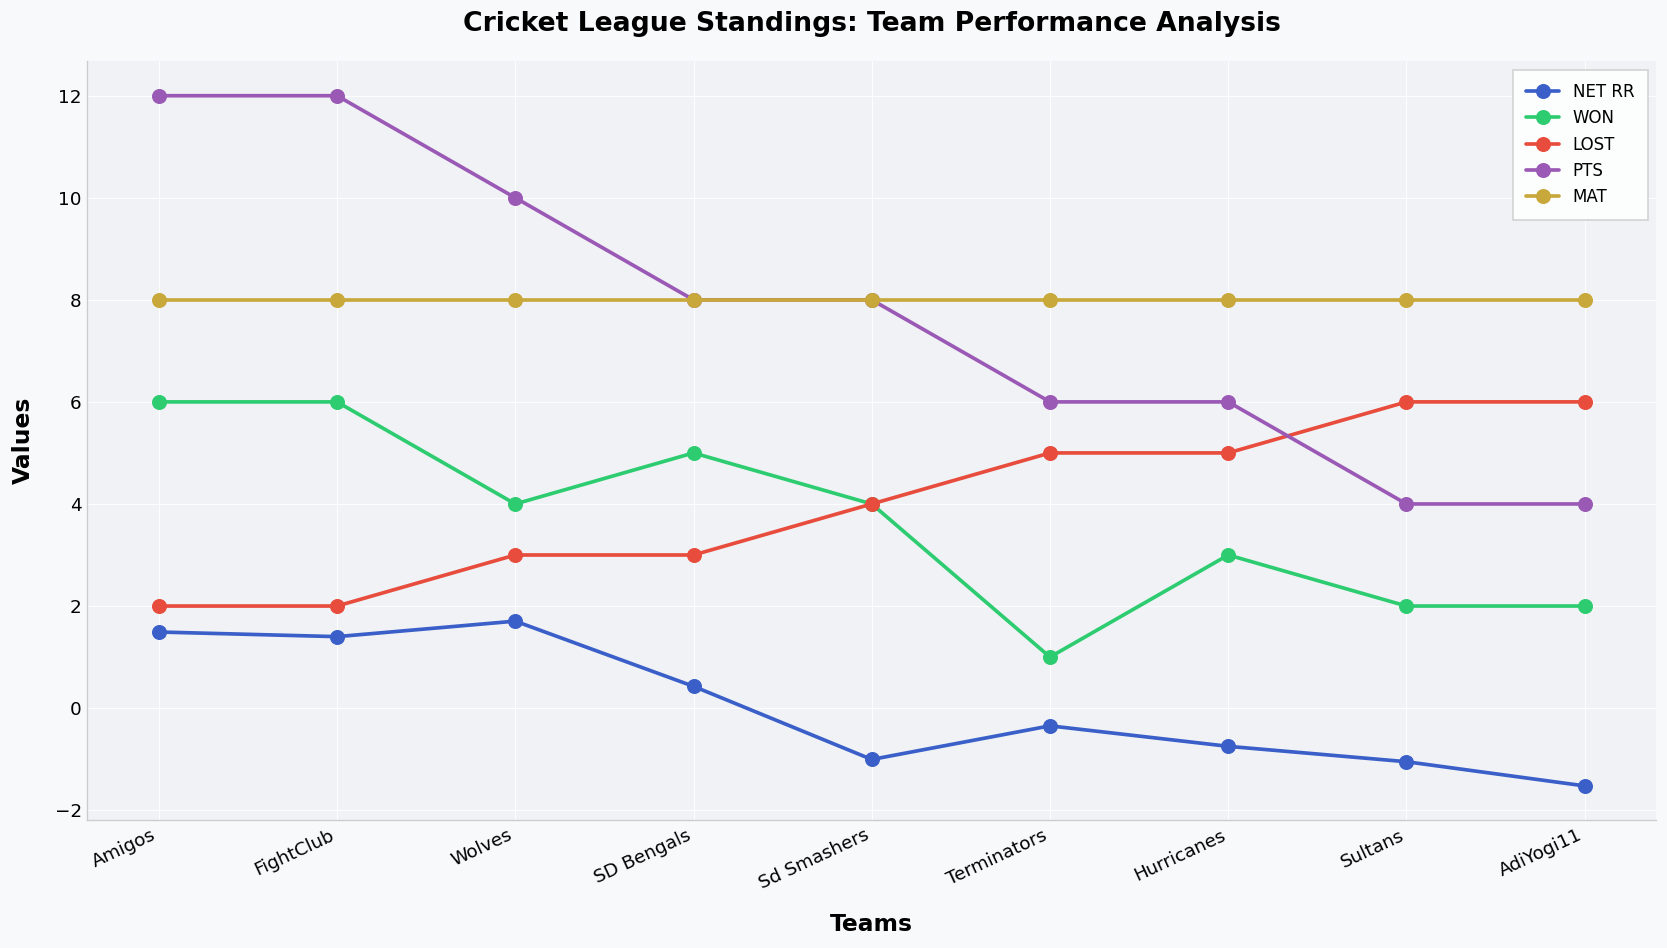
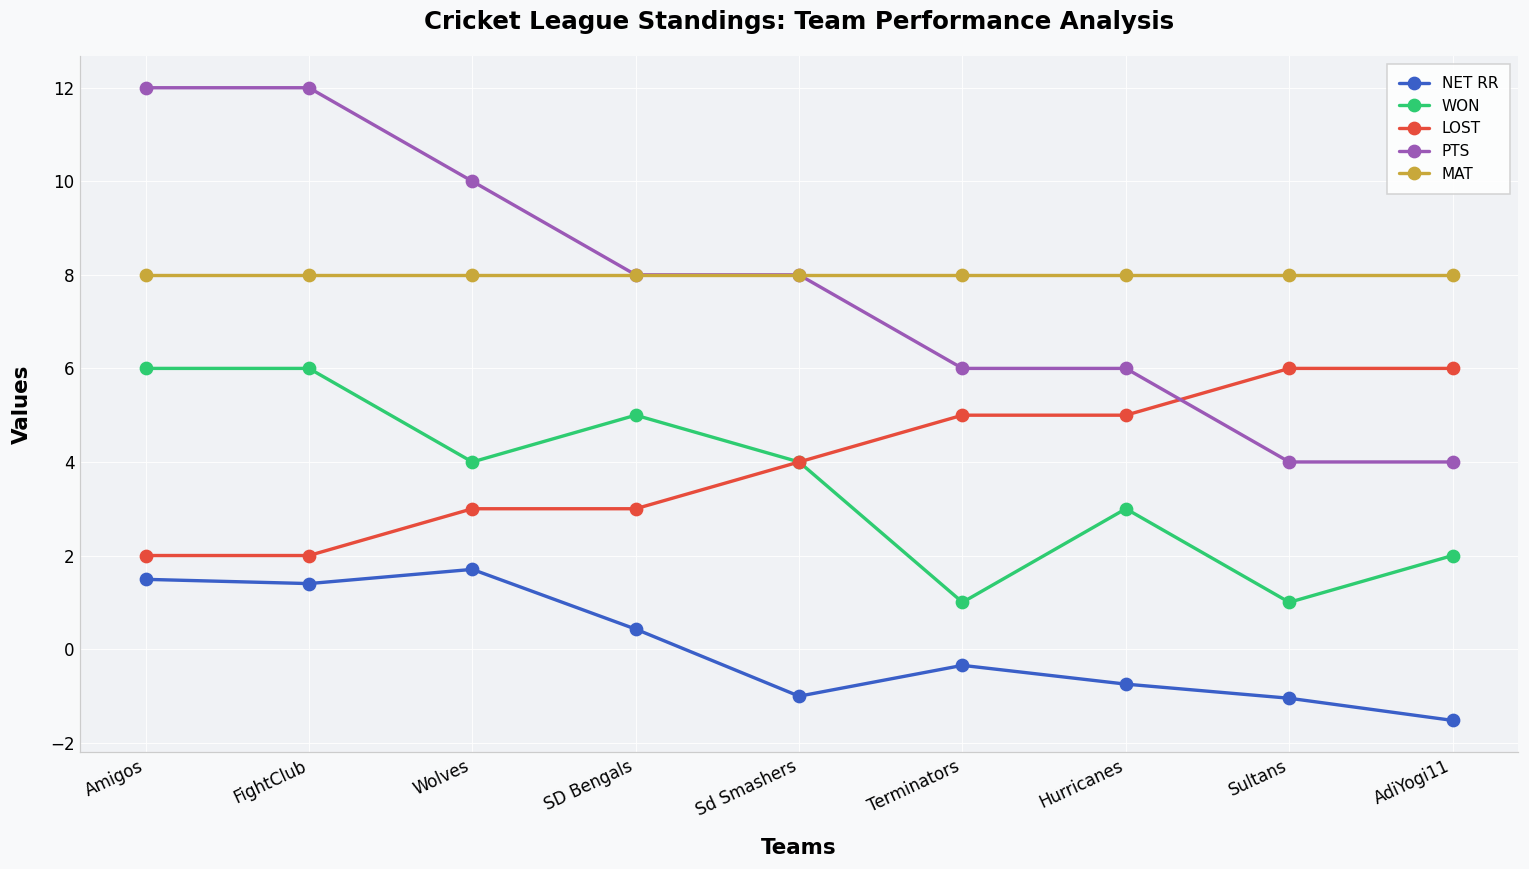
WON, Sultans: 2 -> 1
